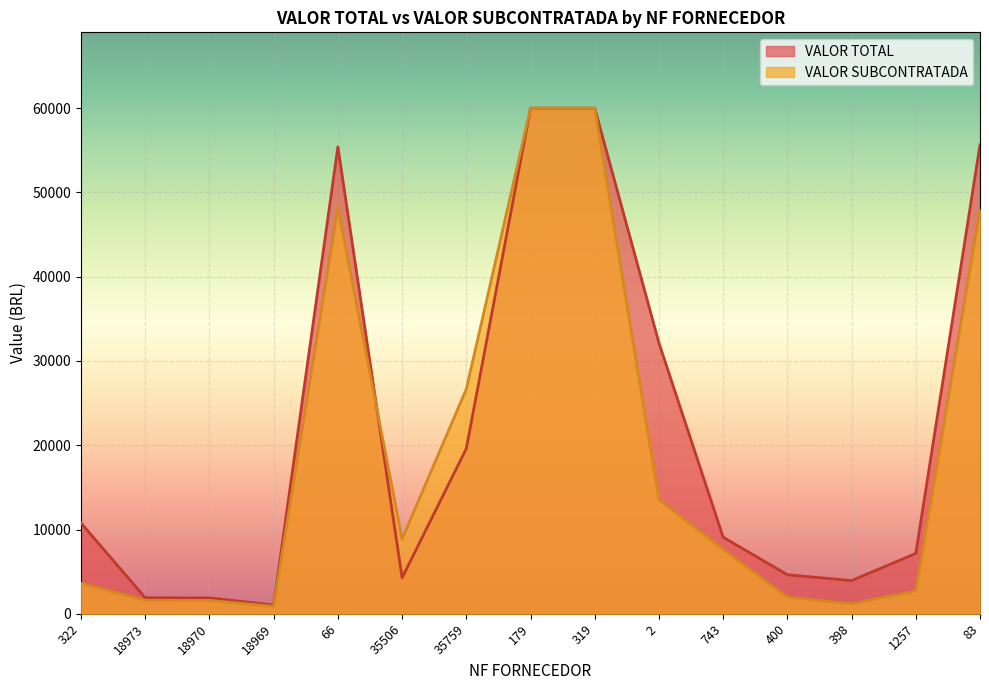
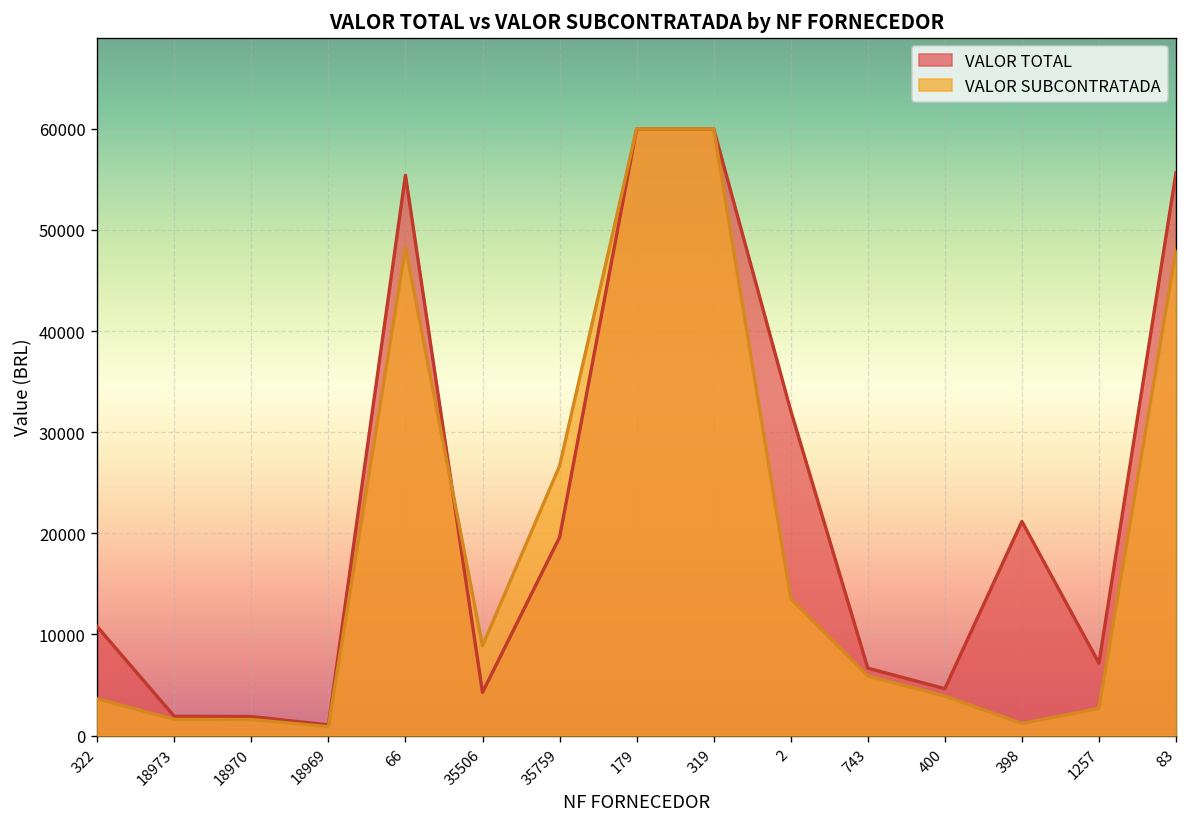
VALOR TOTAL, 743: 9000 -> 7000
VALOR SUBCONTRATADA, 743: 8000 -> 6000
VALOR SUBCONTRATADA, 400: 2000 -> 4000
VALOR TOTAL, 398: 4000 -> 21000
